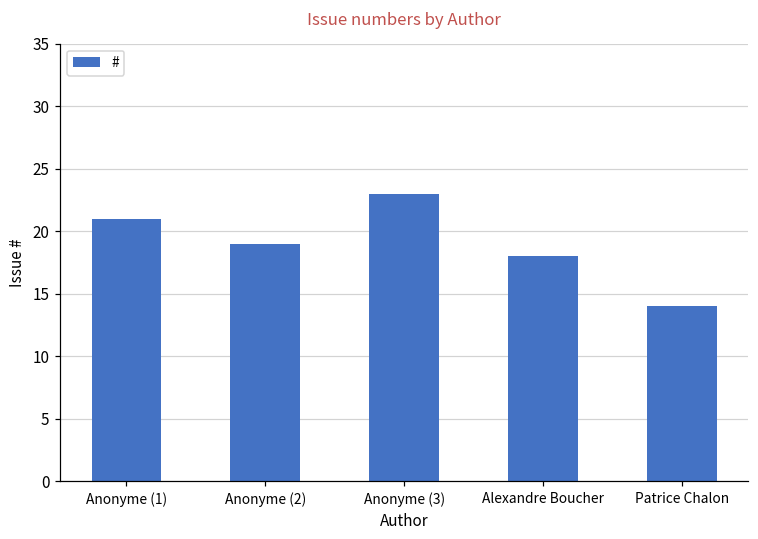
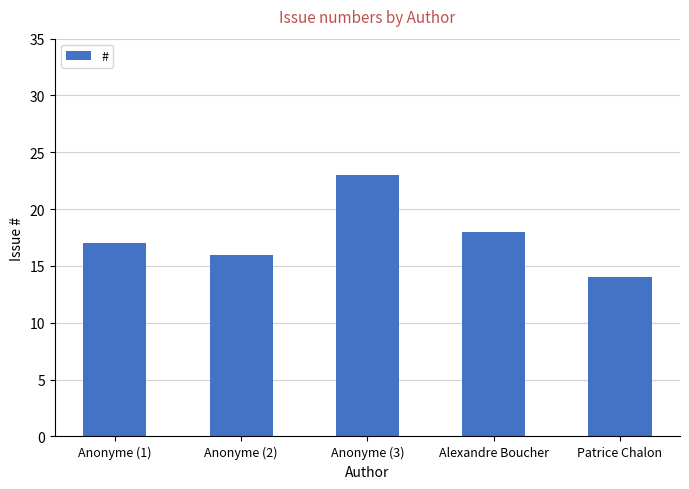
Anonyme (1): 21 -> 17
Anonyme (2): 19 -> 16
